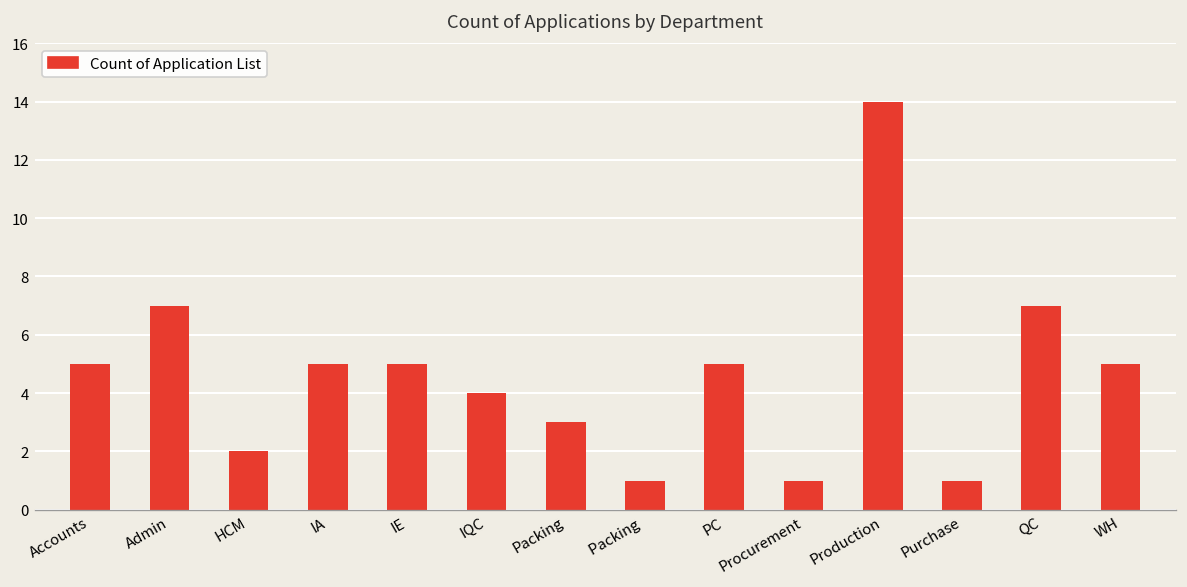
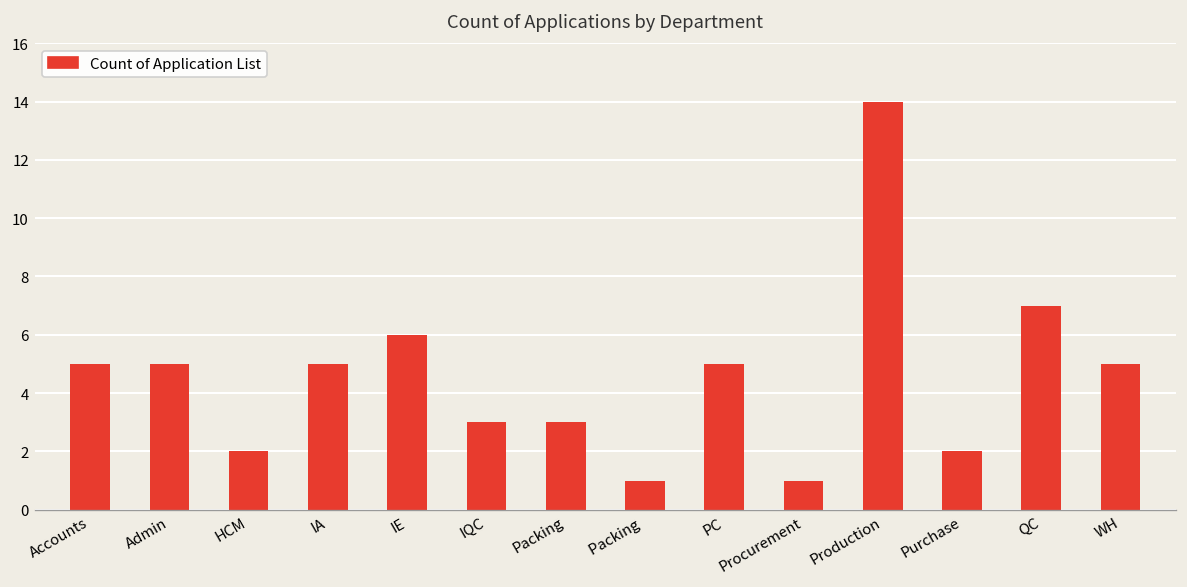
Admin: 7 -> 5
IE: 5 -> 6
IQC: 4 -> 3
Purchase: 1 -> 2
